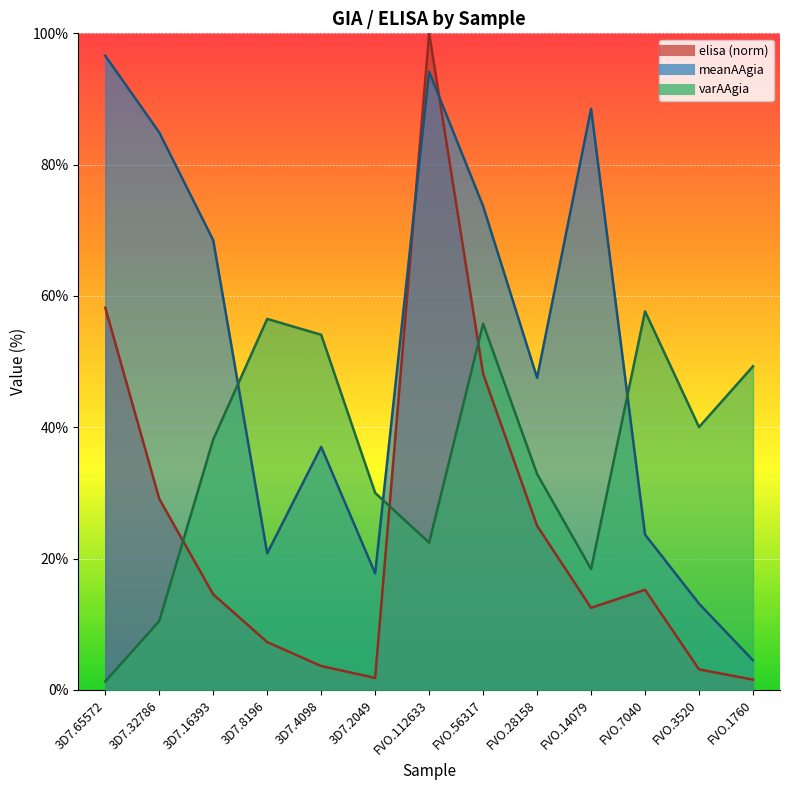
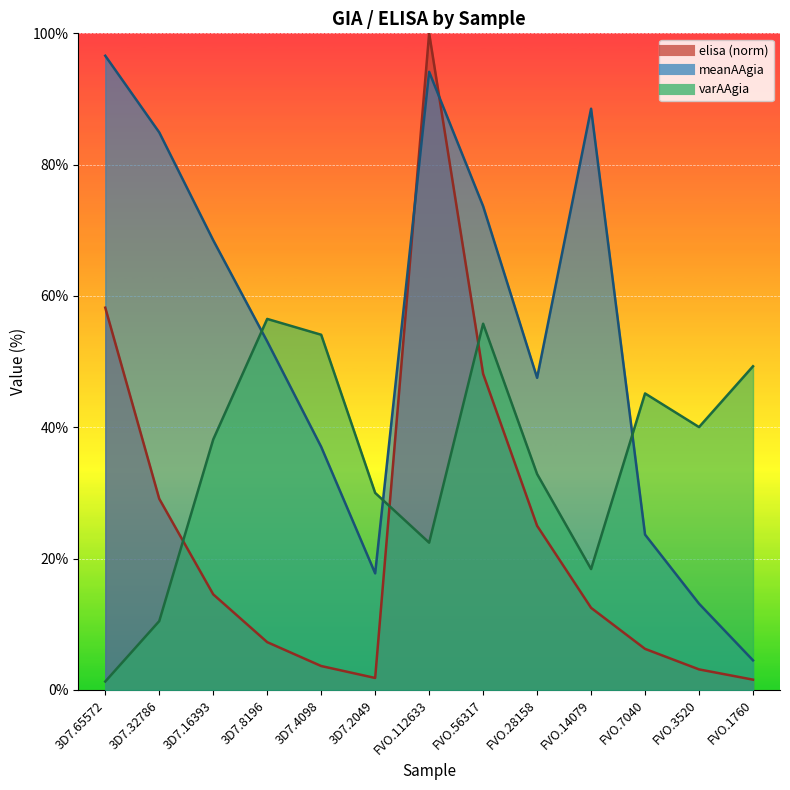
meanAAgia, 3D7.8196: 21% -> 53%
elisa (norm), FVO.7040: 15% -> 6%
varAAgia, FVO.7040: 58% -> 45%
